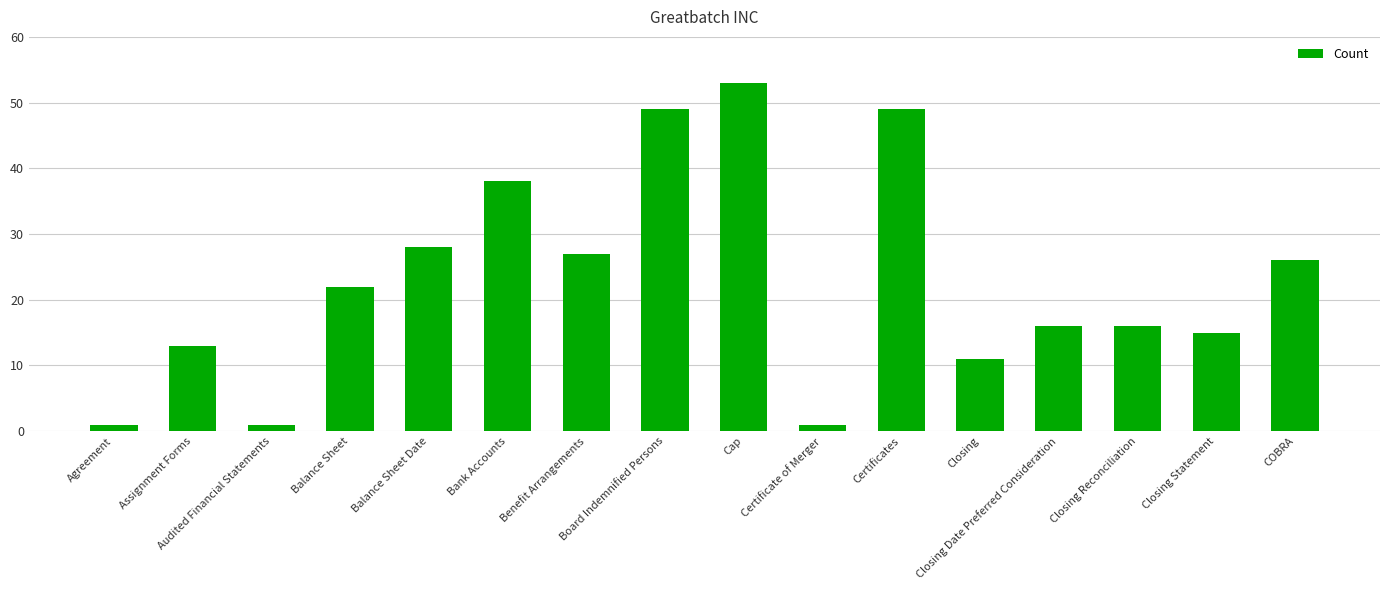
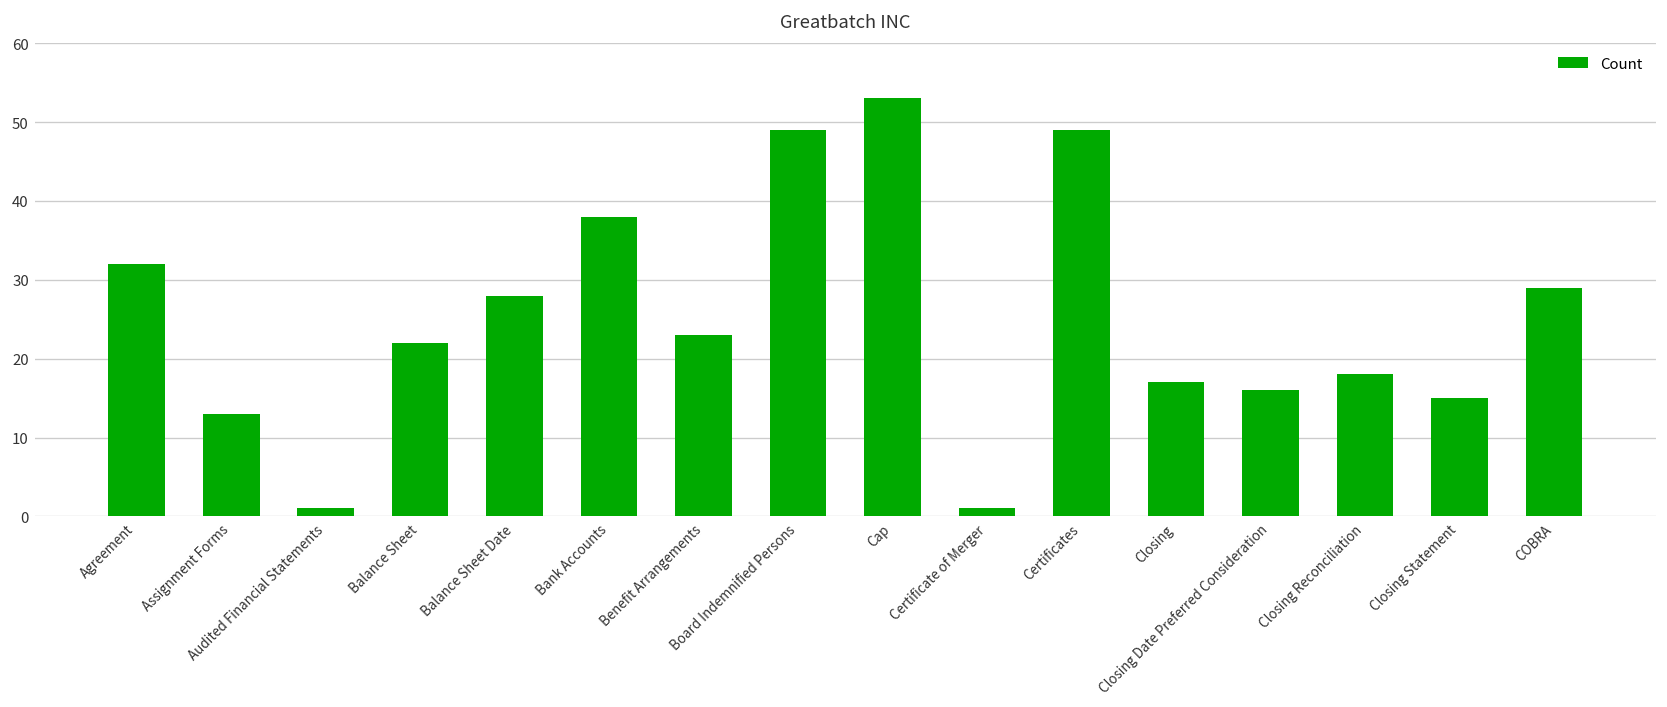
Agreement: 1 -> 32
Benefit Arrangements: 27 -> 23
Closing: 11 -> 17
Closing Reconciliation: 16 -> 18
COBRA: 26 -> 29
